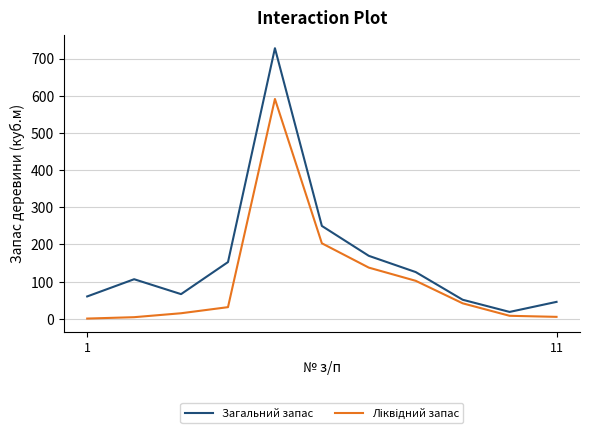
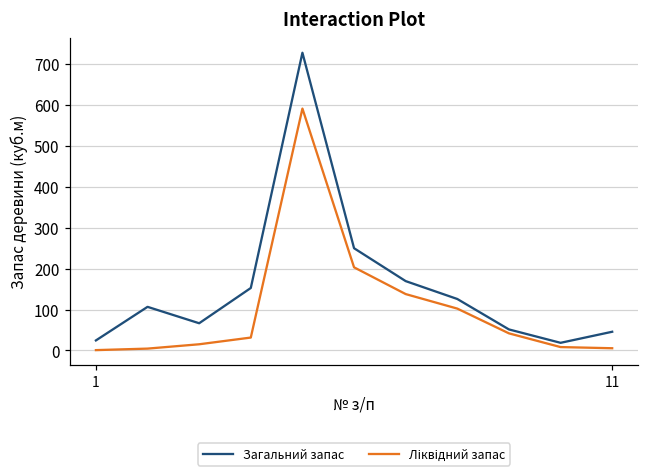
Загальний запас, 1: 60 -> 20
